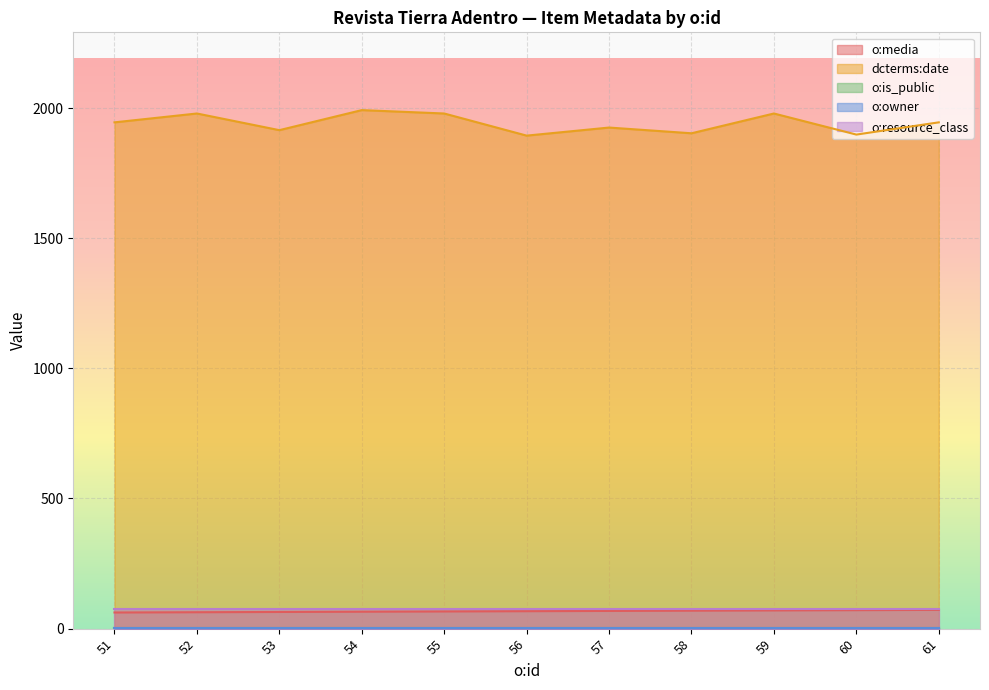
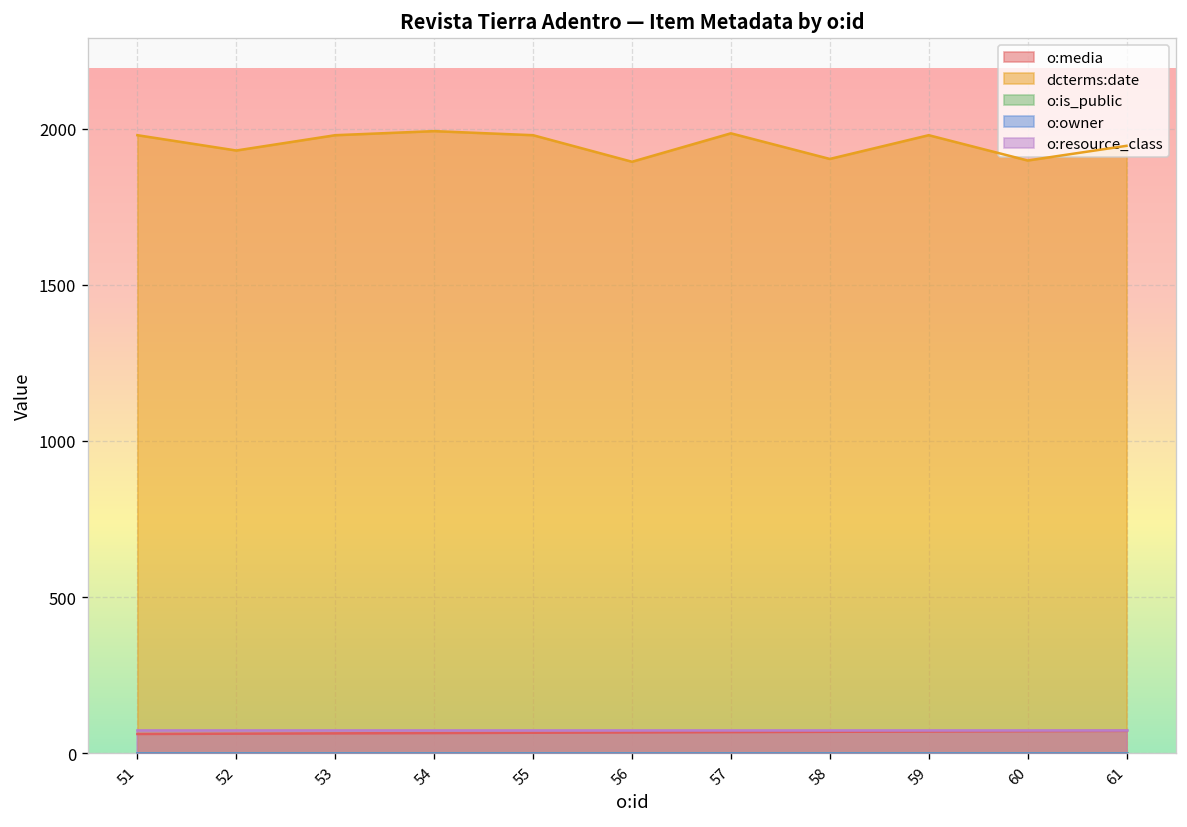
dcterms:date, 51: 1950 -> 1980
dcterms:date, 52: 1980 -> 1930
dcterms:date, 53: 1920 -> 1980
dcterms:date, 57: 1930 -> 1990
